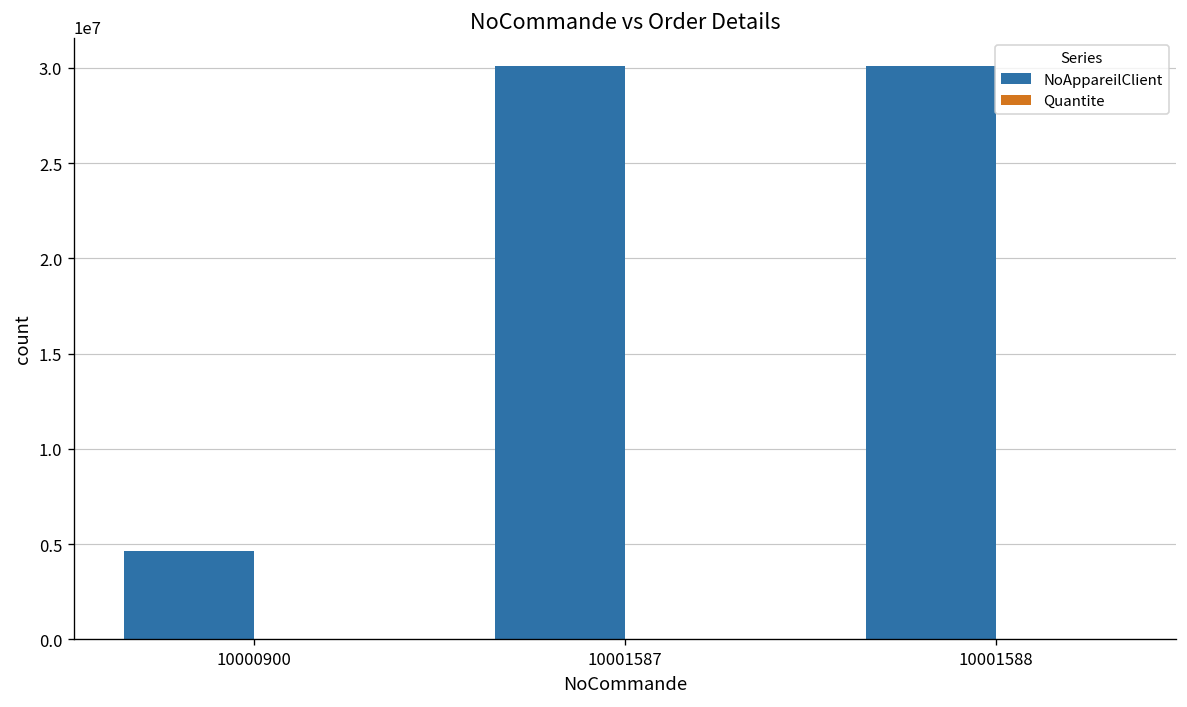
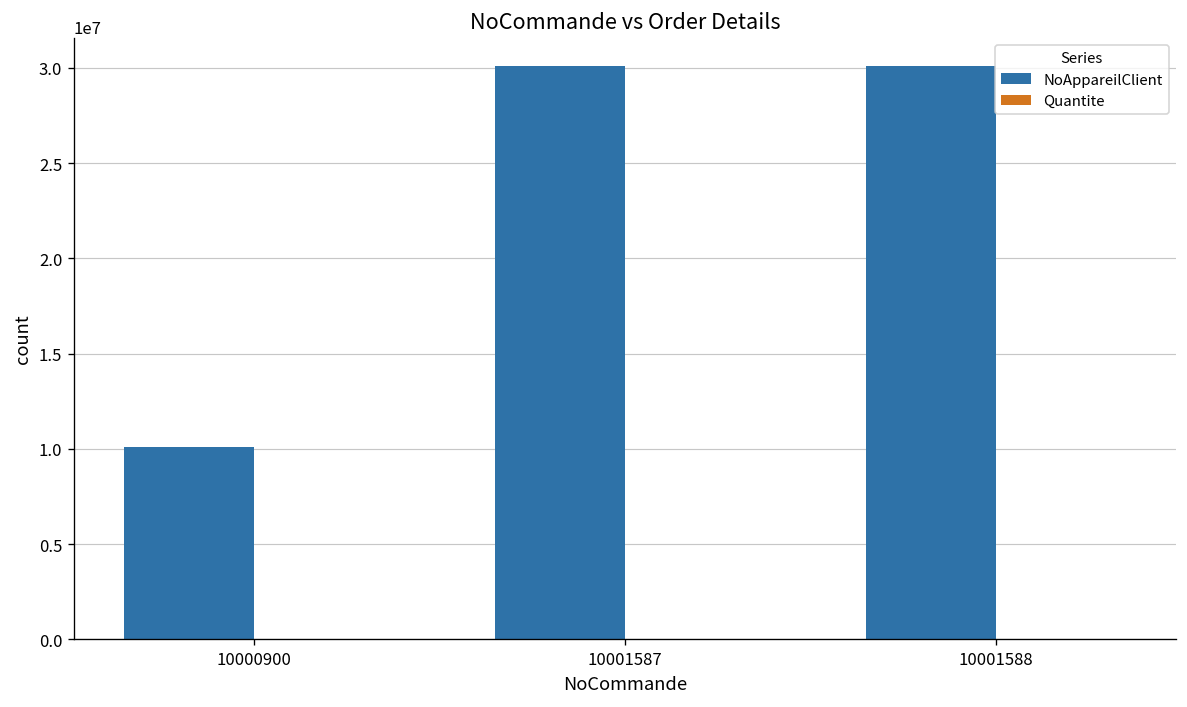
NoAppareilClient, 10000900: 4700000 -> 10100000
